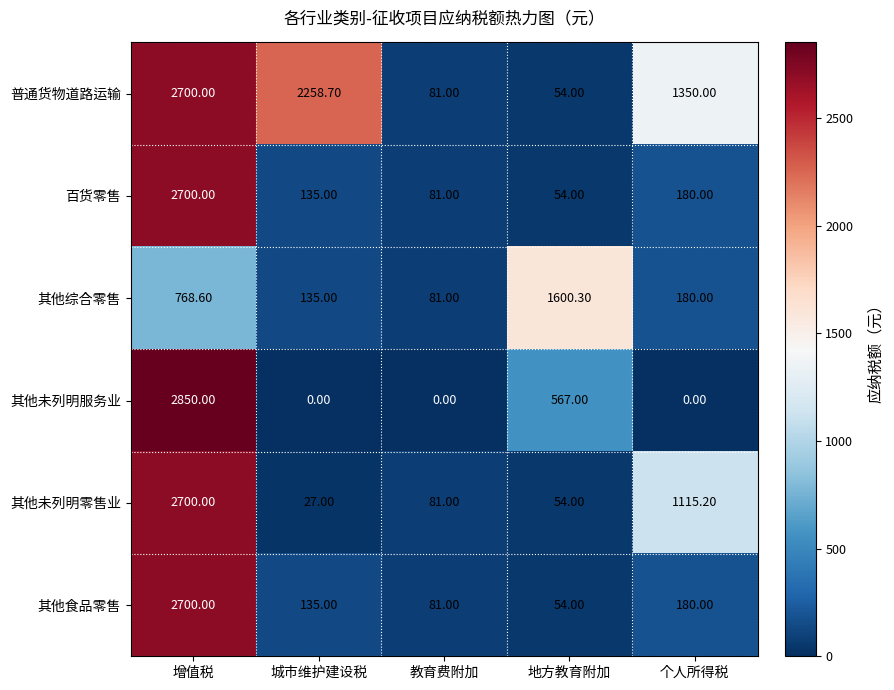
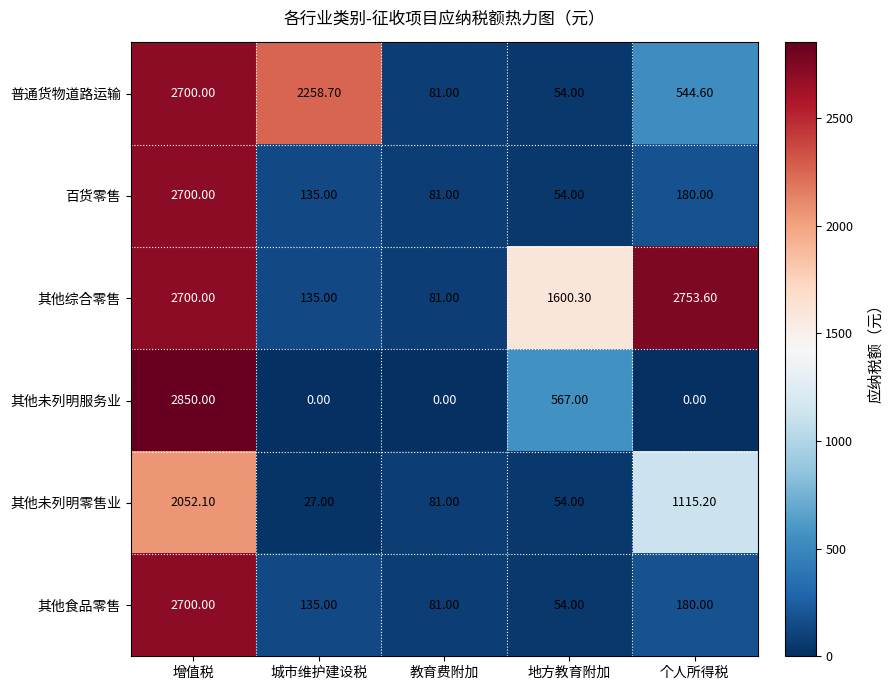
普通货物道路运输, 个人所得税: 1350.00 -> 544.60
其他综合零售, 增值税: 768.60 -> 2700.00
其他综合零售, 个人所得税: 180.00 -> 2753.60
其他未列明零售业, 增值税: 2700.00 -> 2052.10
